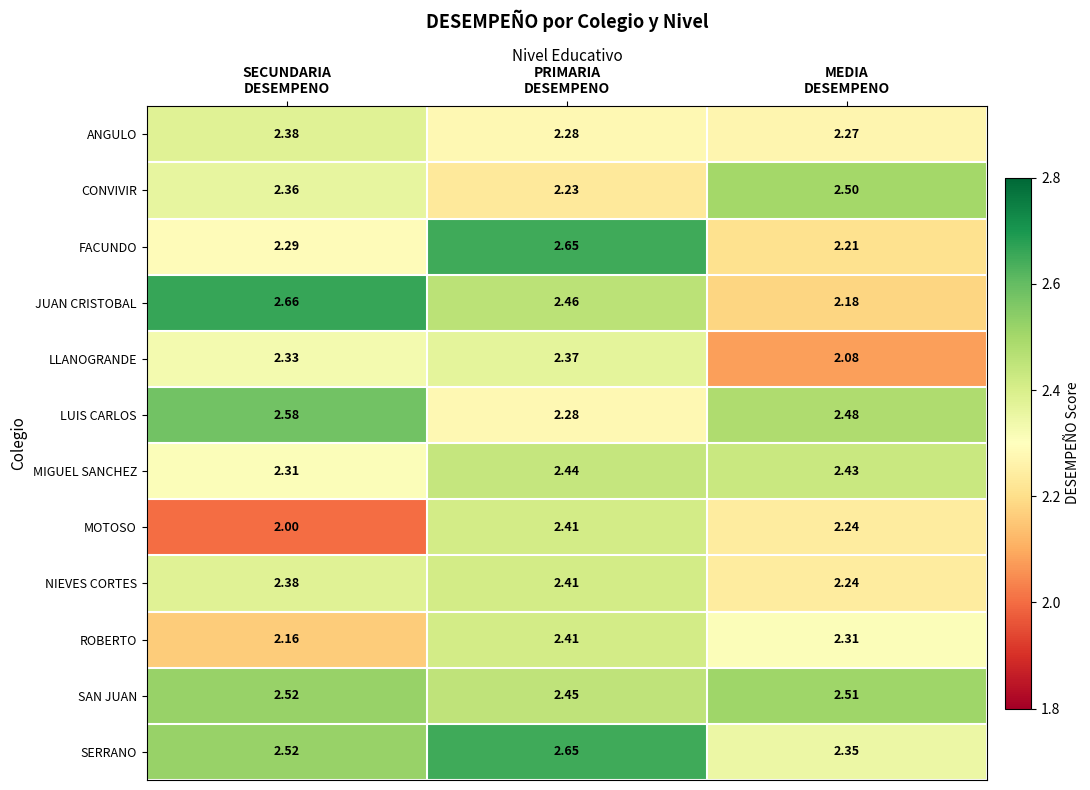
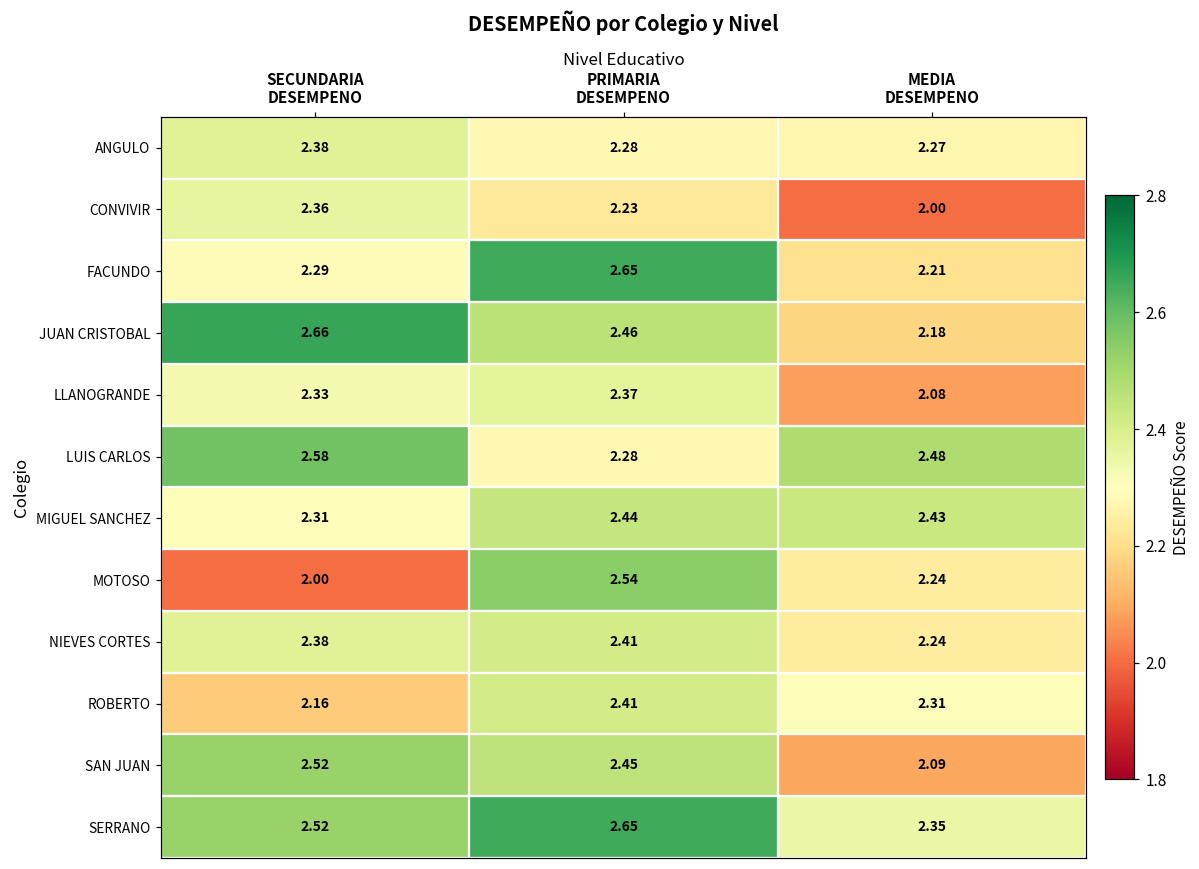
CONVIVIR, MEDIA DESEMPENO: 2.50 -> 2.00
MOTOSO, PRIMARIA DESEMPENO: 2.41 -> 2.54
SAN JUAN, MEDIA DESEMPENO: 2.51 -> 2.09
